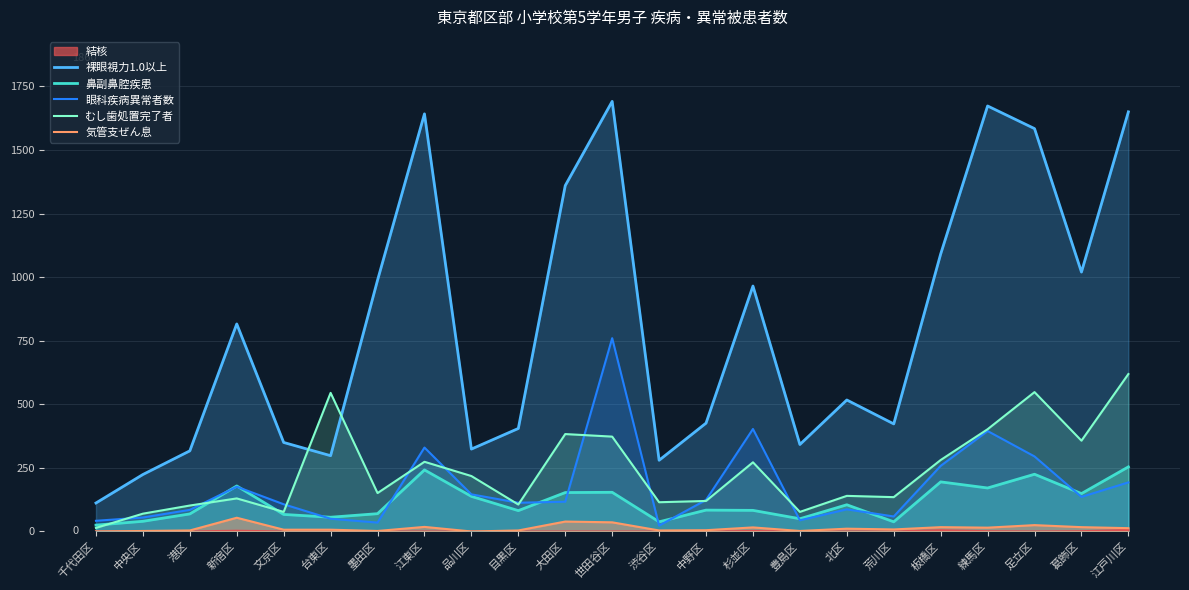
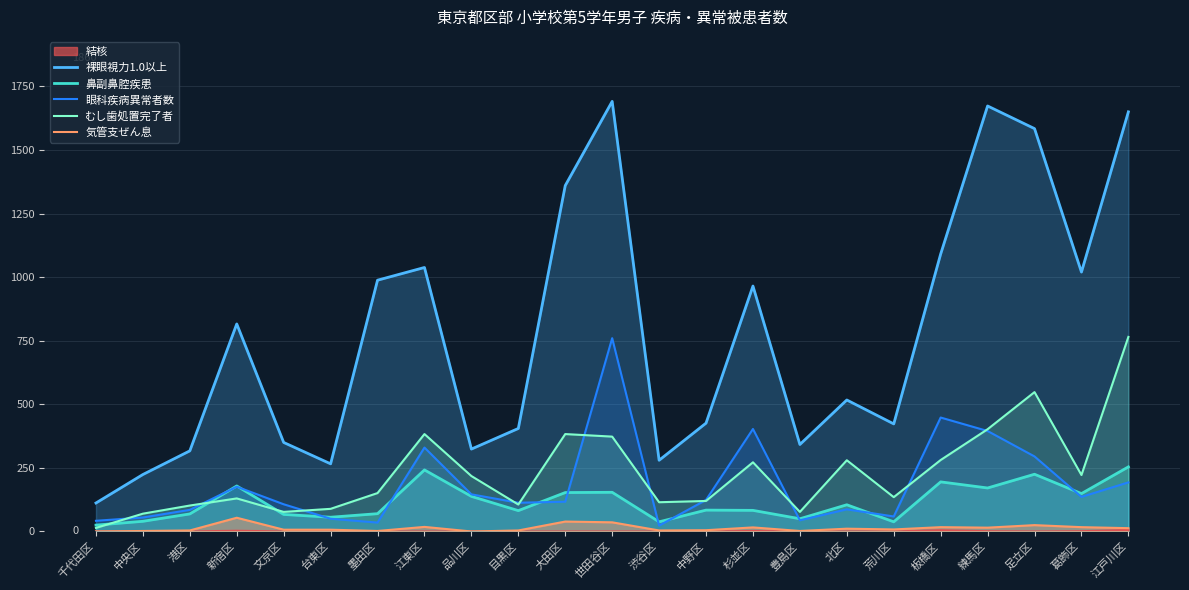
裸眼視力1.0以上, 台東区: 300 -> 270
むし歯処置完了者, 台東区: 550 -> 90
裸眼視力1.0以上, 江東区: 1640 -> 1040
むし歯処置完了者, 江東区: 270 -> 380
むし歯処置完了者, 北区: 140 -> 280
眼科疾病異常者数, 板橋区: 260 -> 450
むし歯処置完了者, 葛飾区: 360 -> 220
むし歯処置完了者, 江戸川区: 620 -> 770
